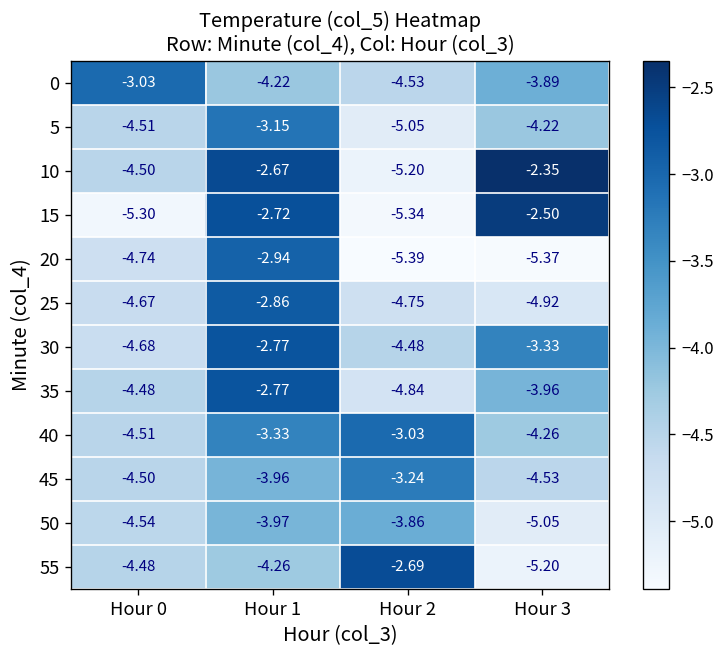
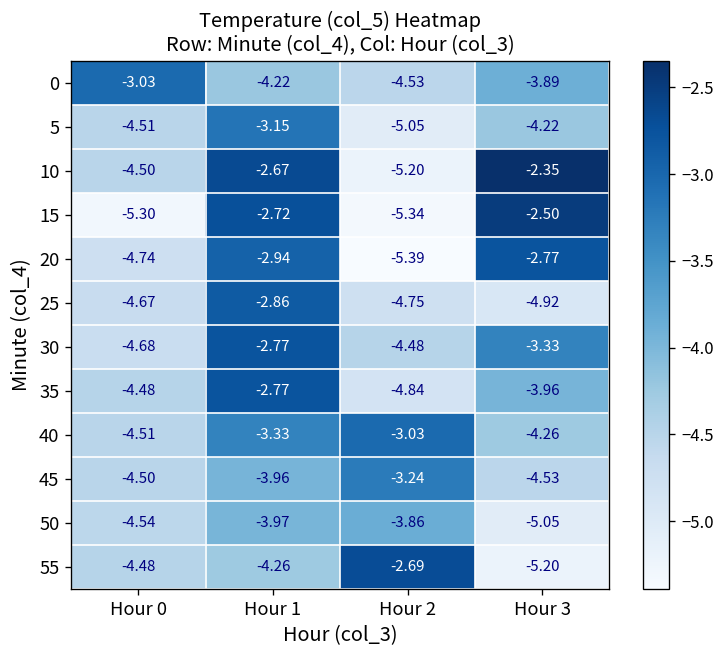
20, Hour 3: -5.37 -> -2.77
